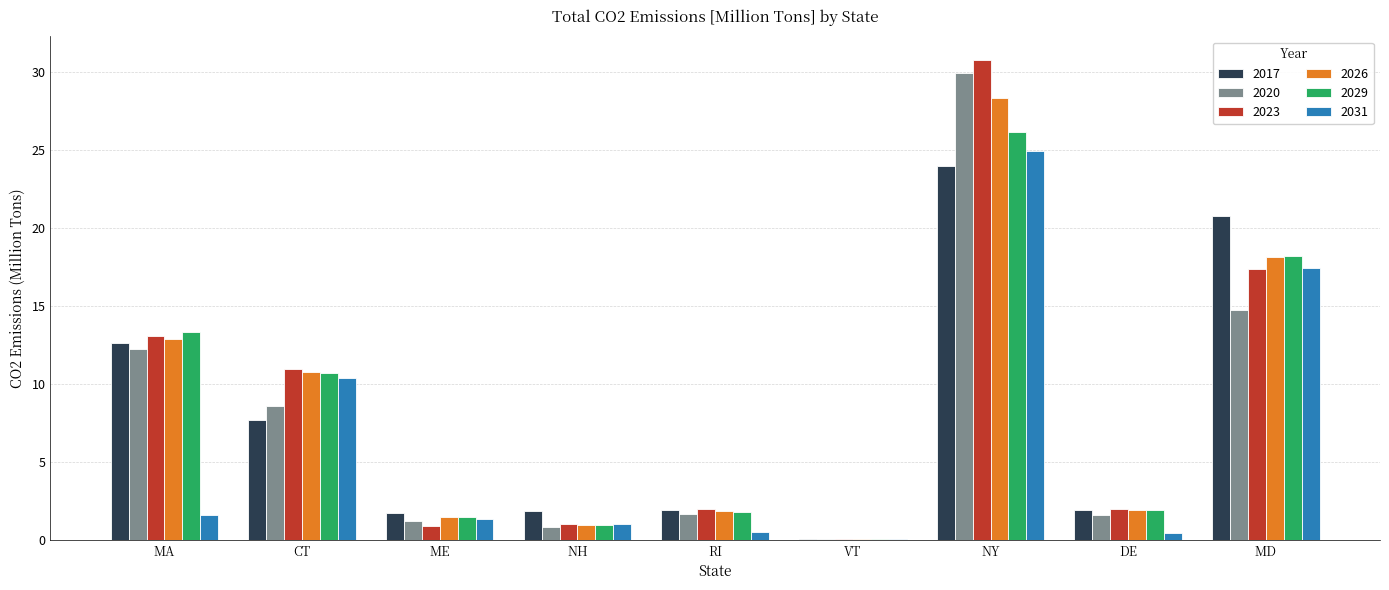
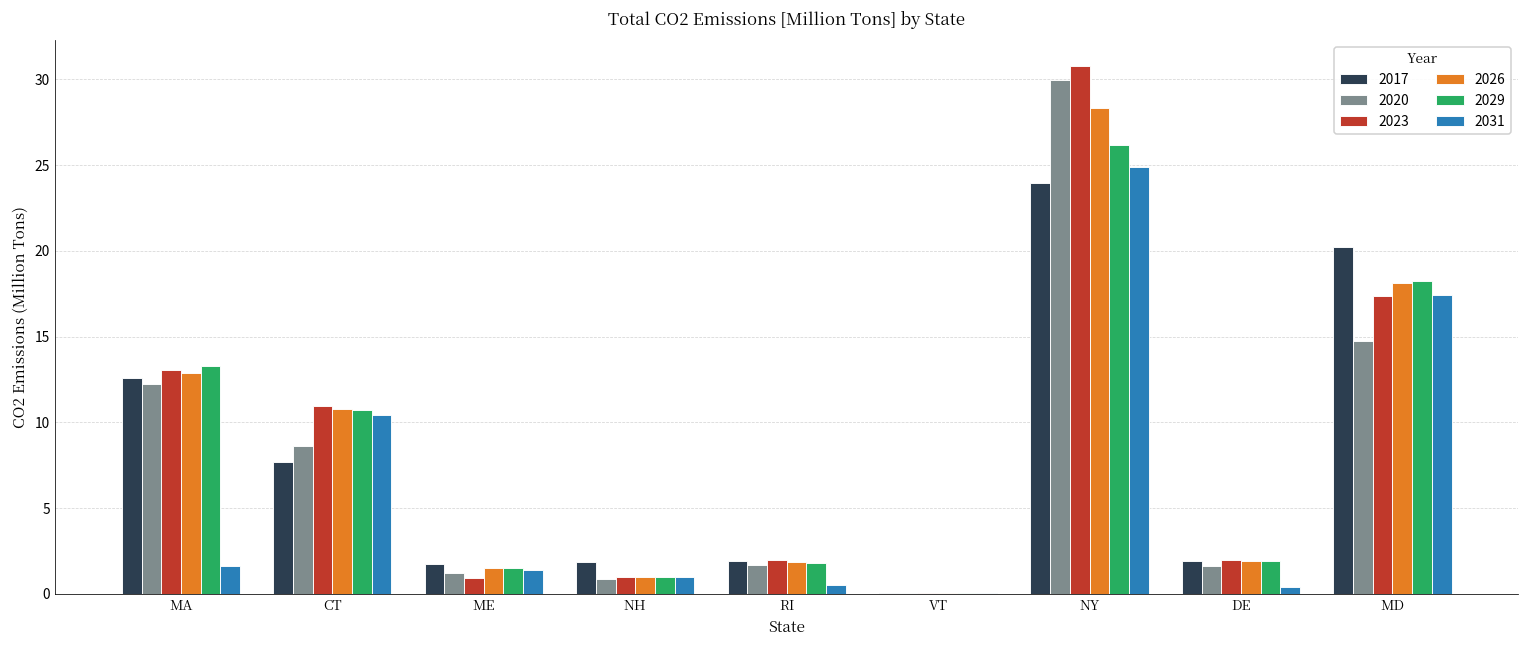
2017, MD: 20.8 -> 20.2
